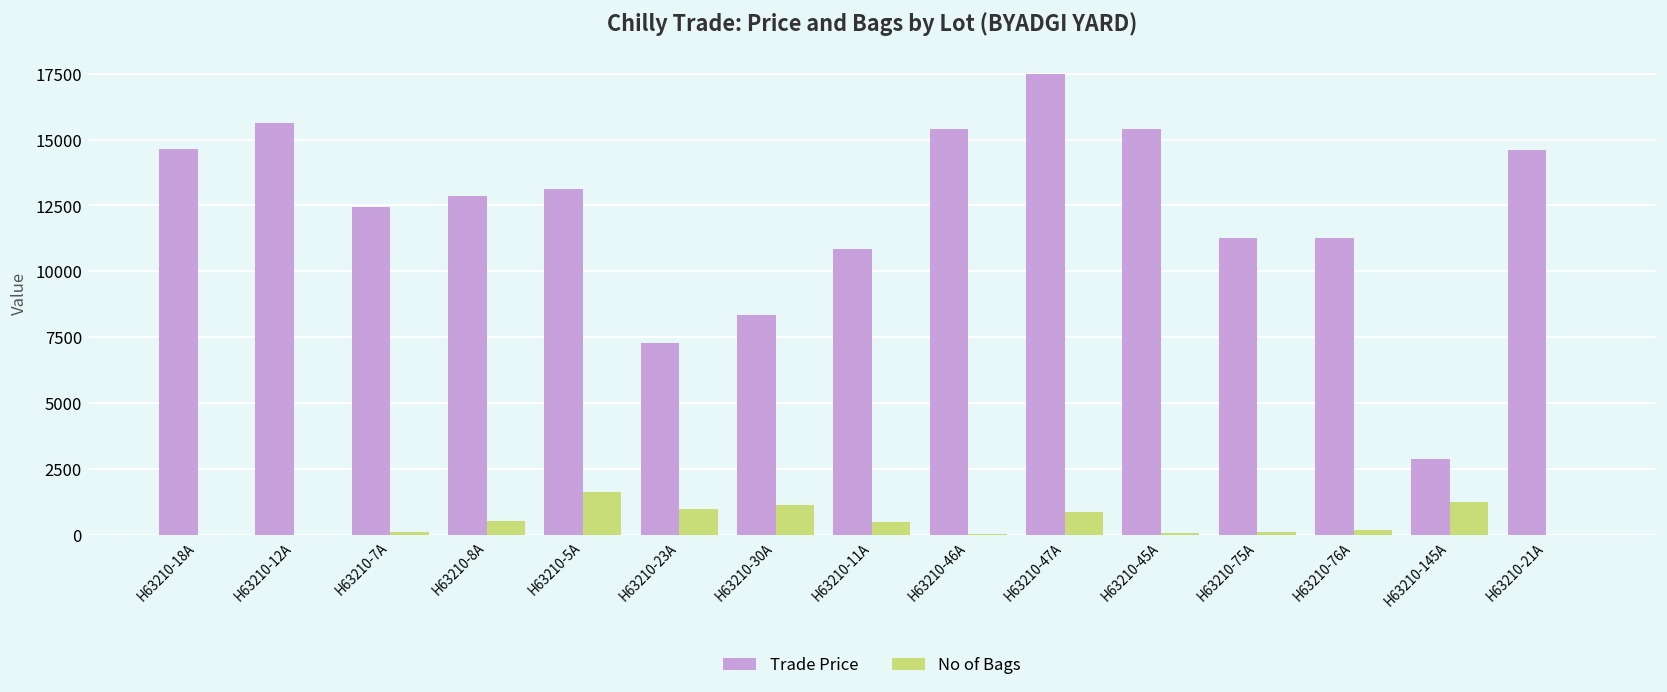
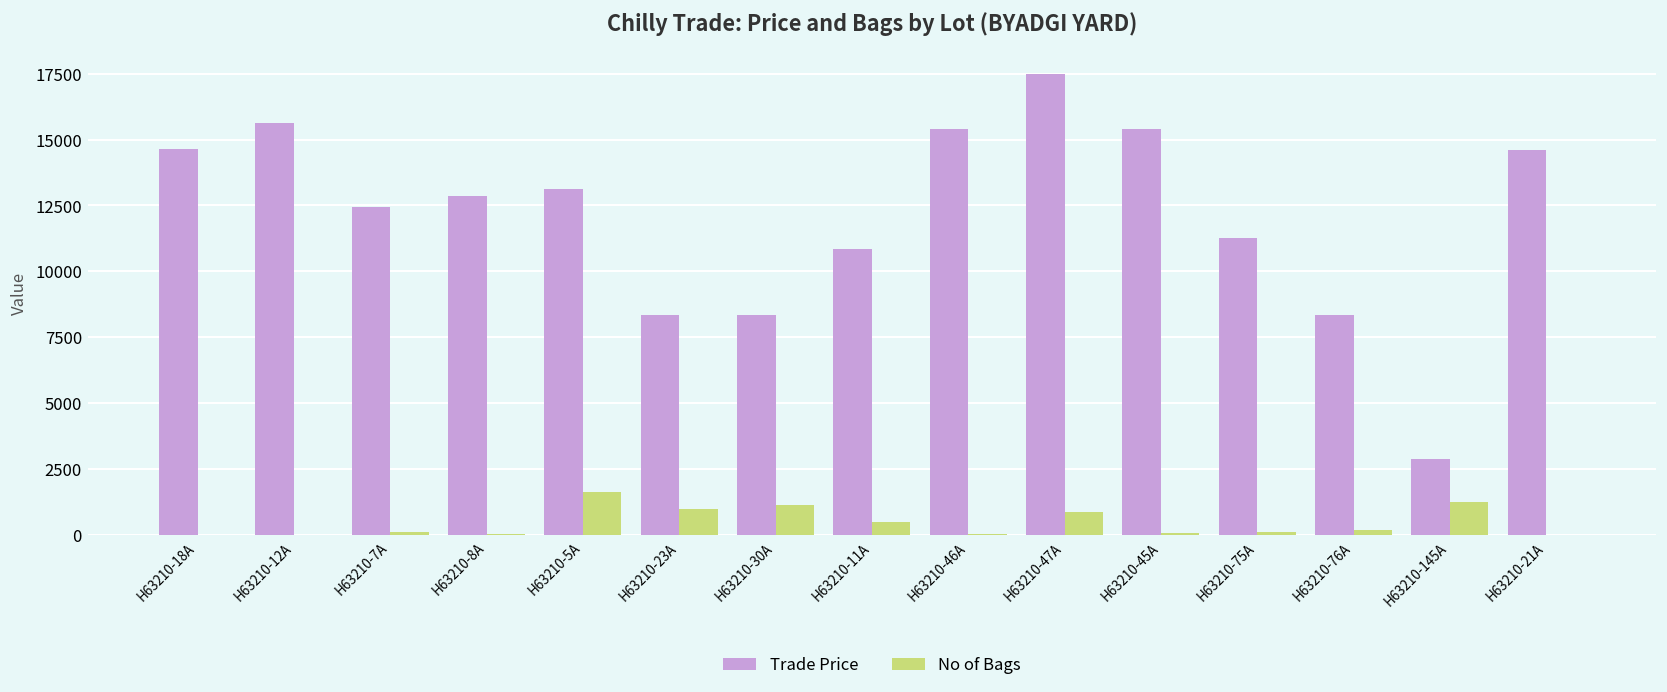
No of Bags, H63210-8A: 500 -> 0
Trade Price, H63210-23A: 7300 -> 8400
Trade Price, H63210-76A: 11300 -> 8300
